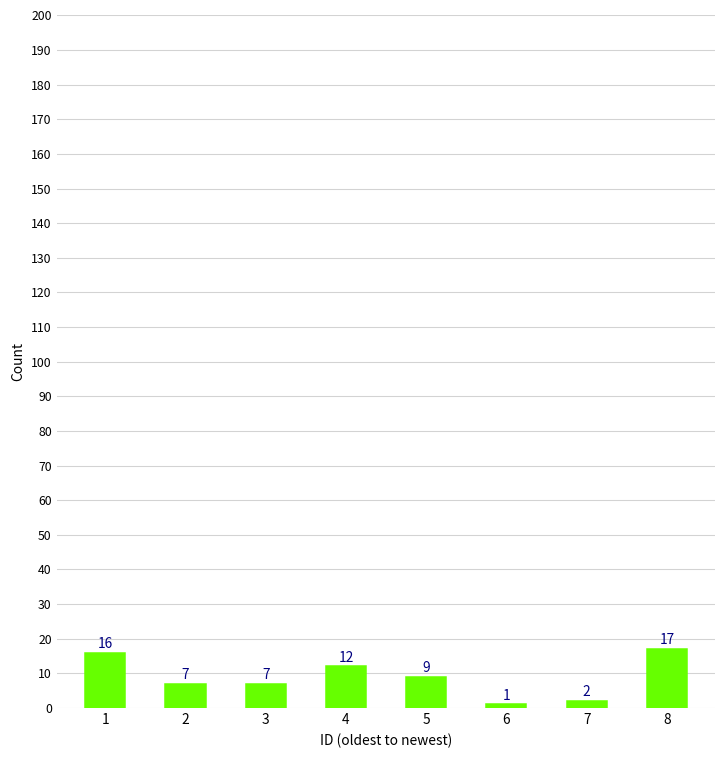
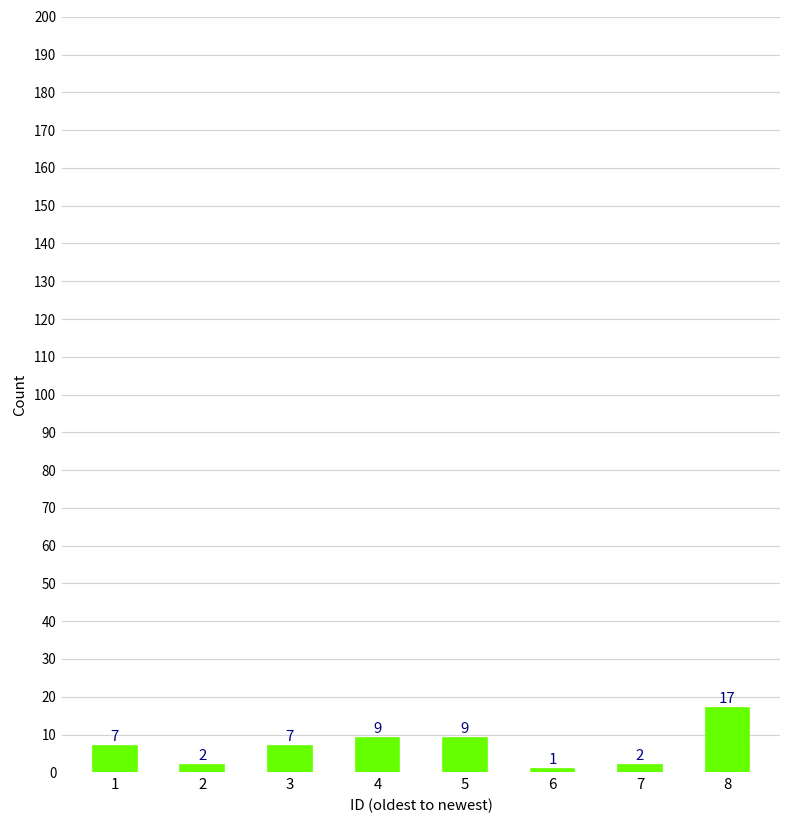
1: 16 -> 7
2: 7 -> 2
4: 12 -> 9
